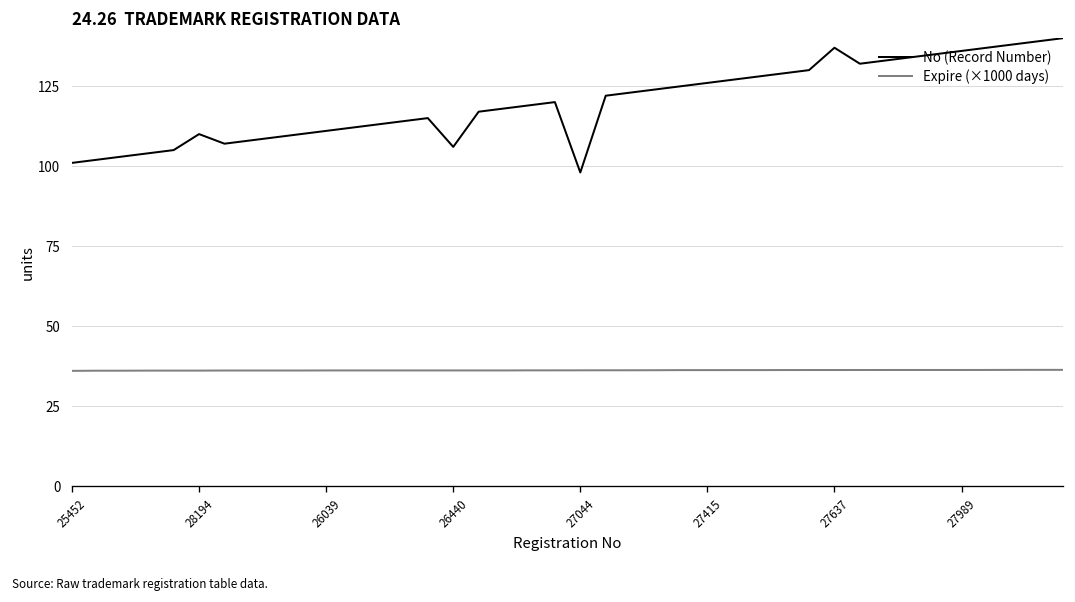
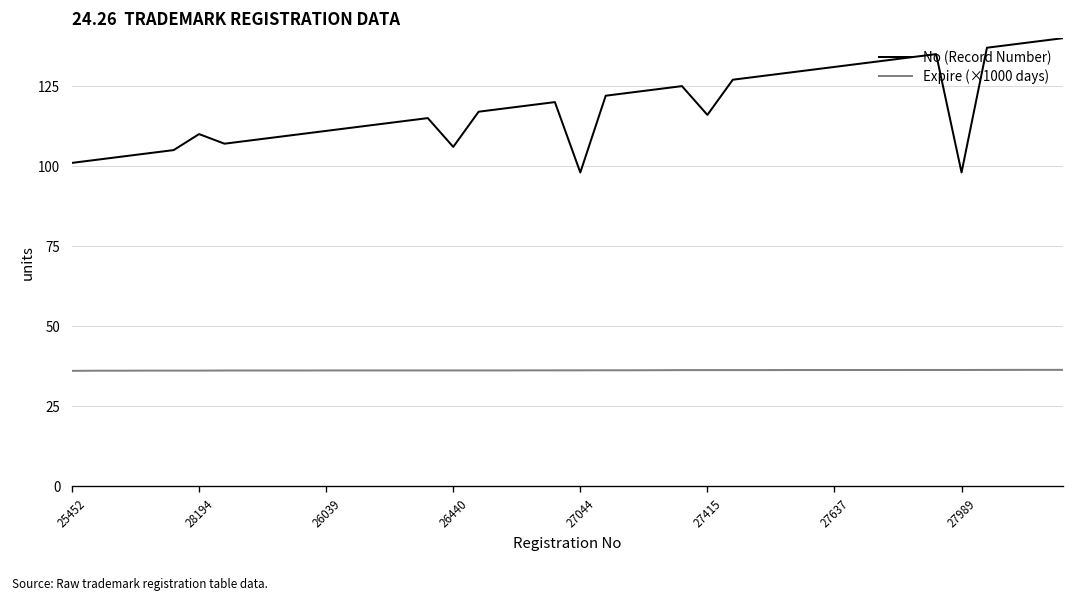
No (Record Number), 27415: 126 -> 116
No (Record Number), 27637: 137 -> 131
No (Record Number), 27989: 136 -> 98
